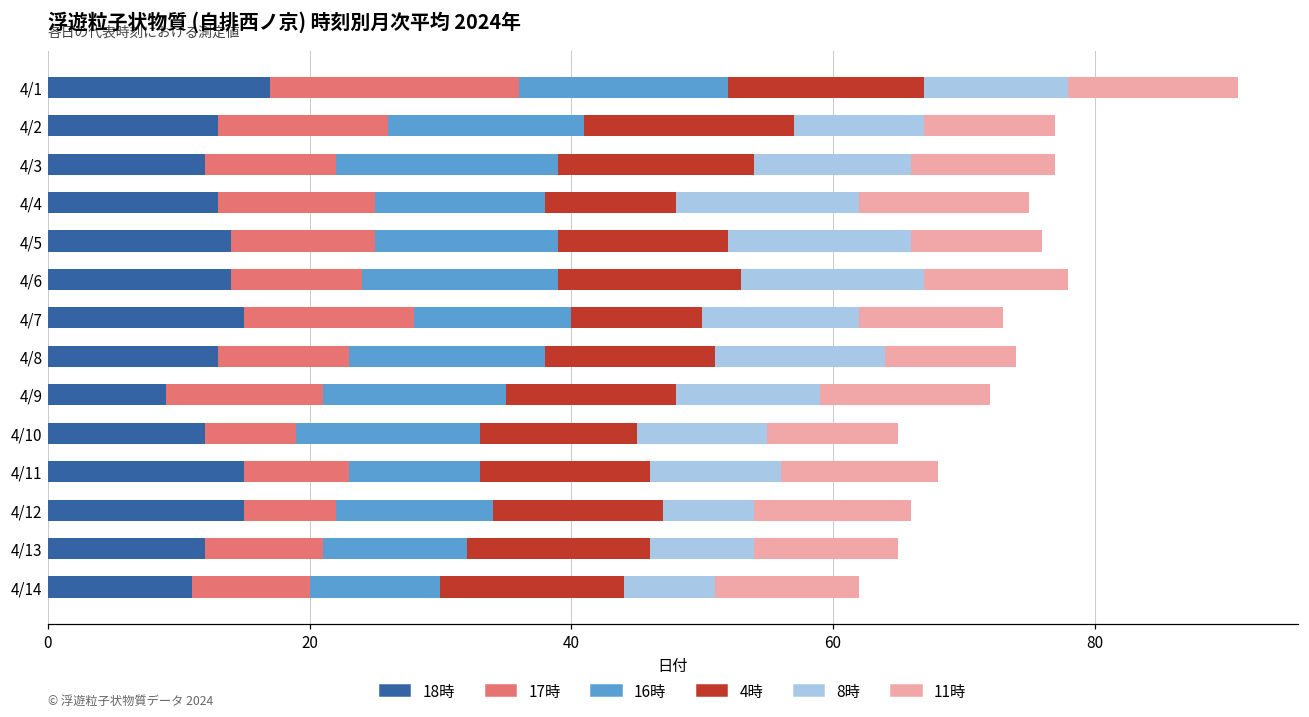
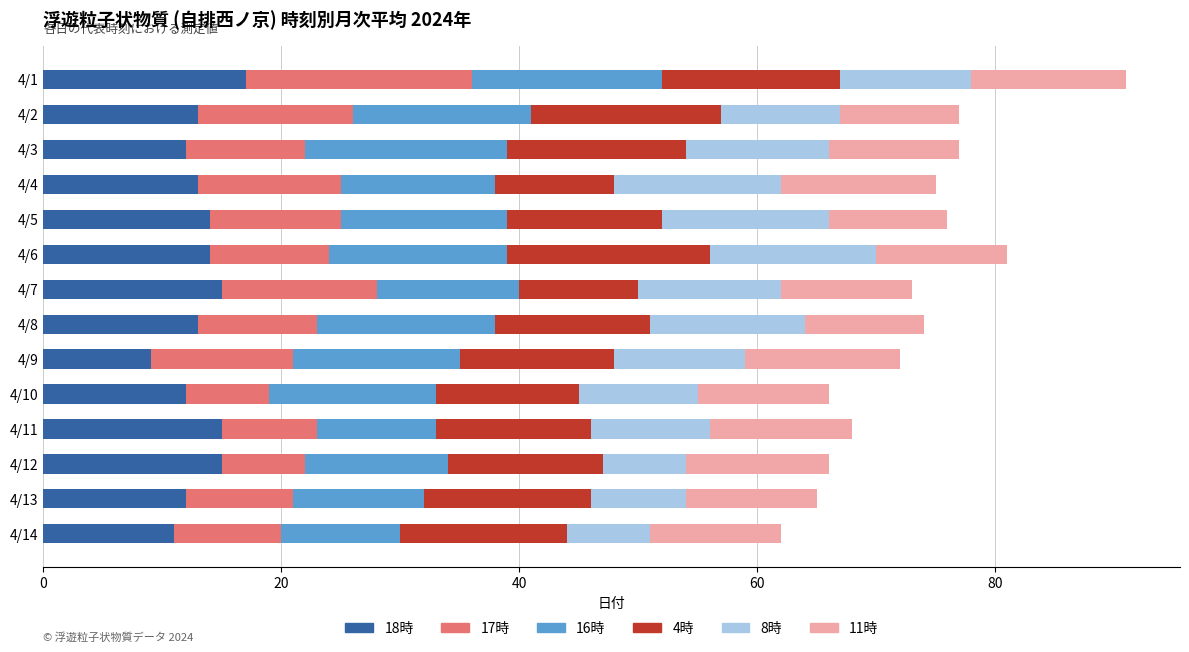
4時, 4/6: 14 -> 17
11時, 4/10: 10 -> 11
